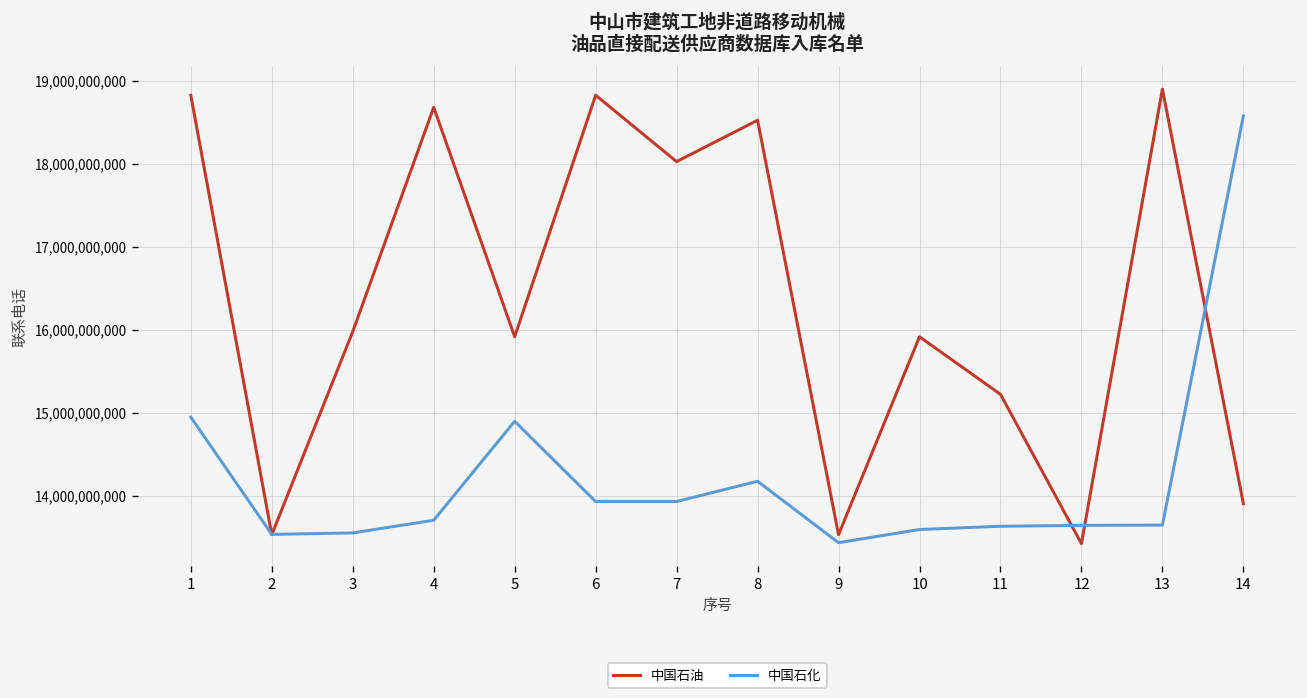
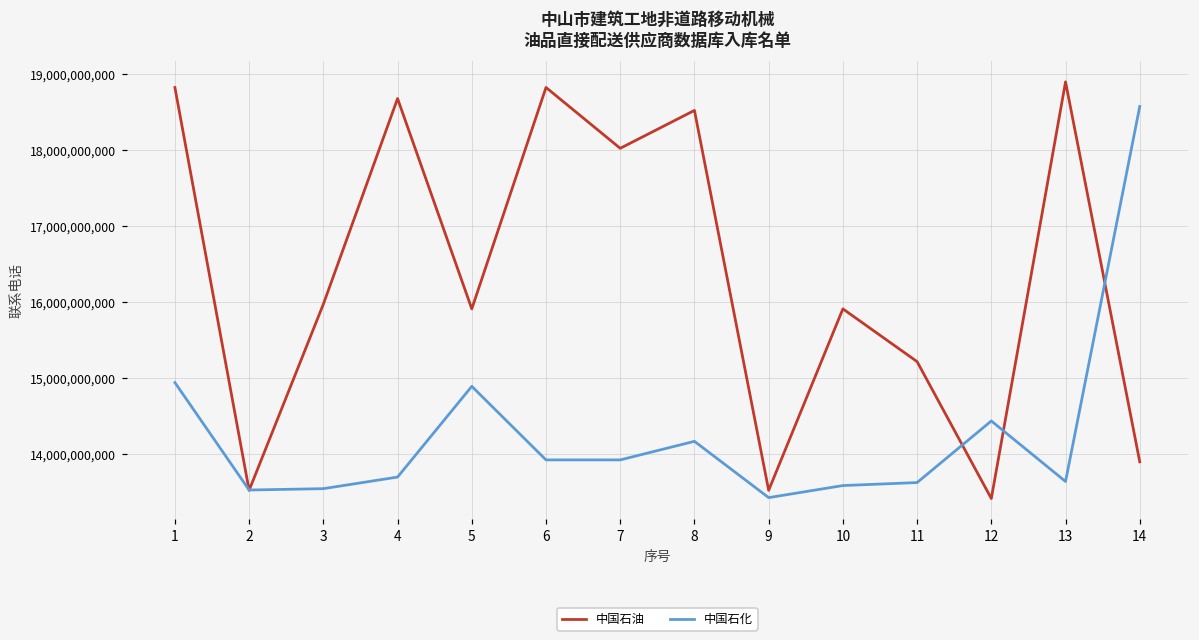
中国石化, 12: 13,600,000,000 -> 14,400,000,000
